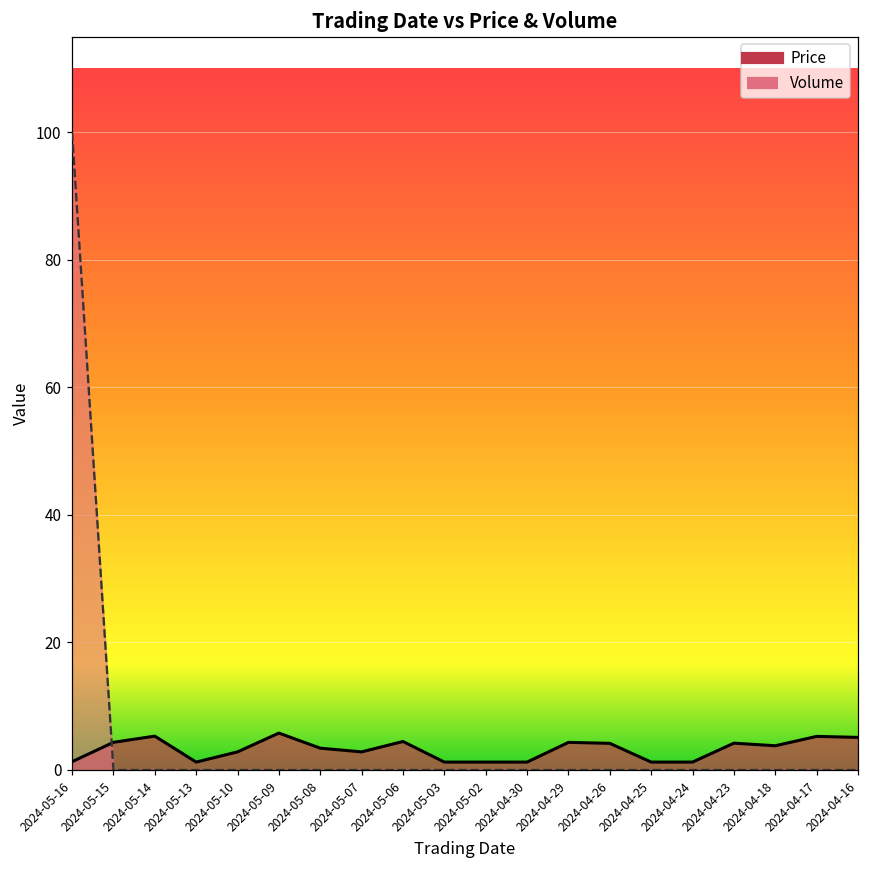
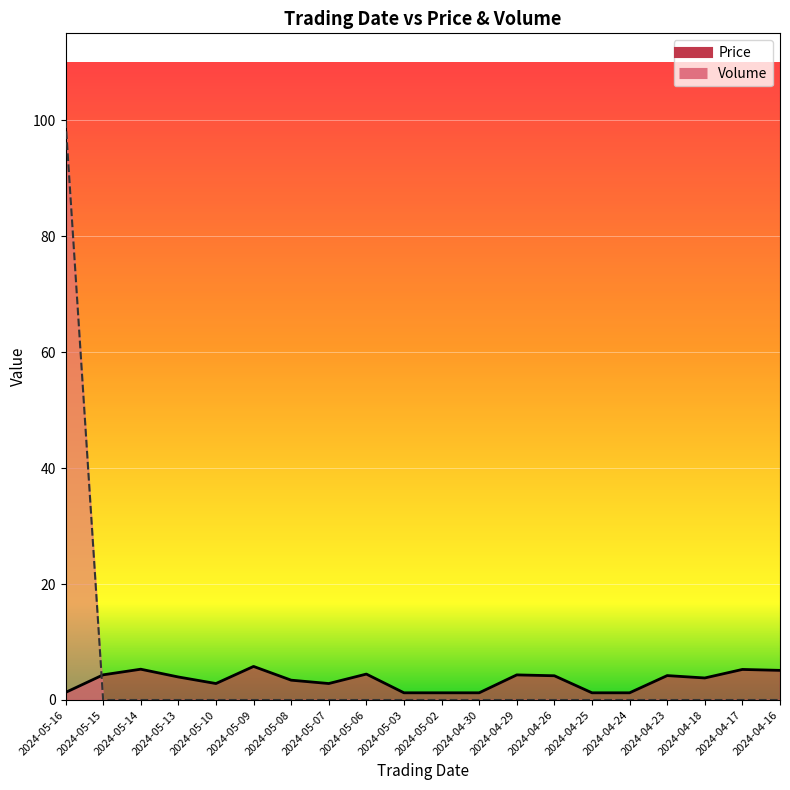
Price, 2024-05-13: 1 -> 4
